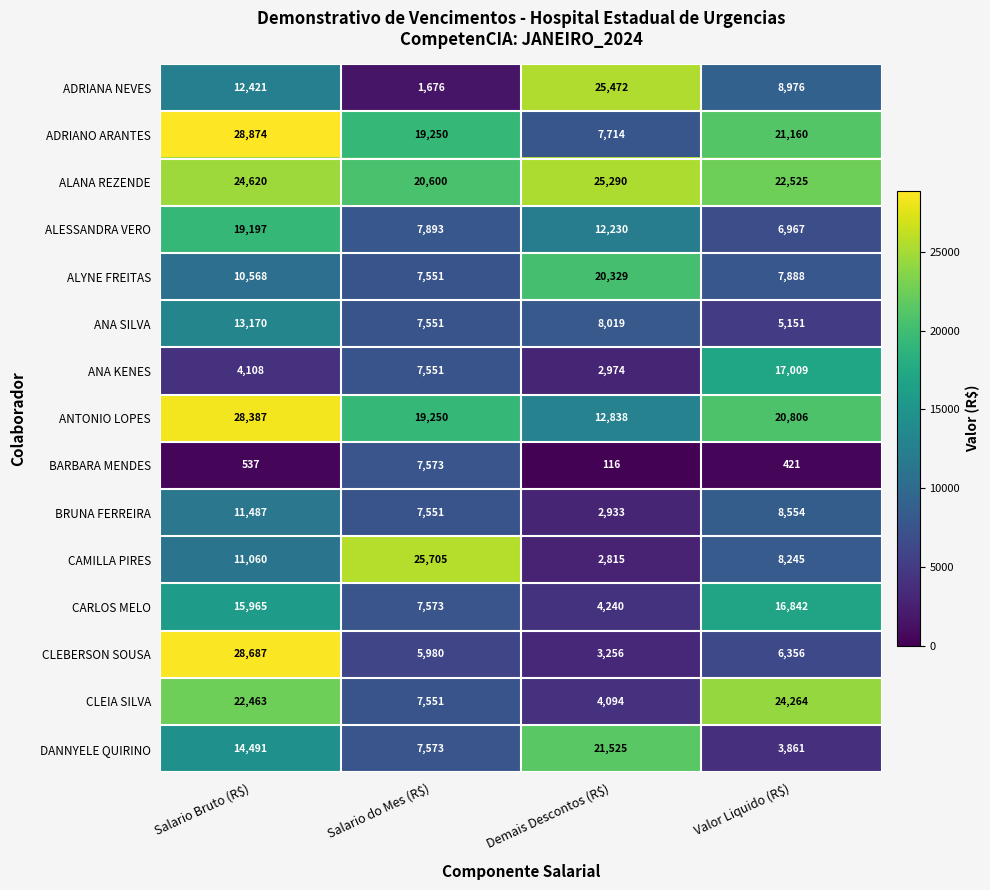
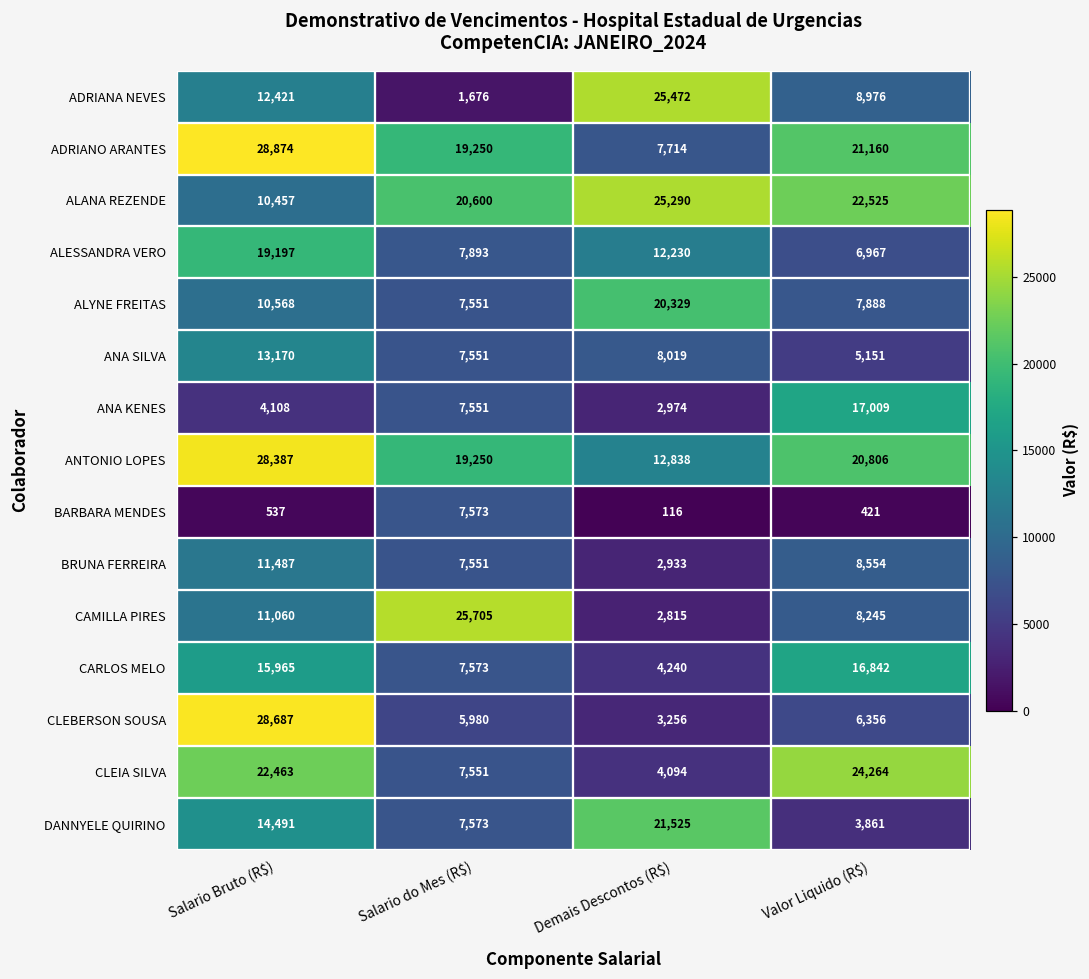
ALANA REZENDE, Salario Bruto (R$): 24,620 -> 10,457
